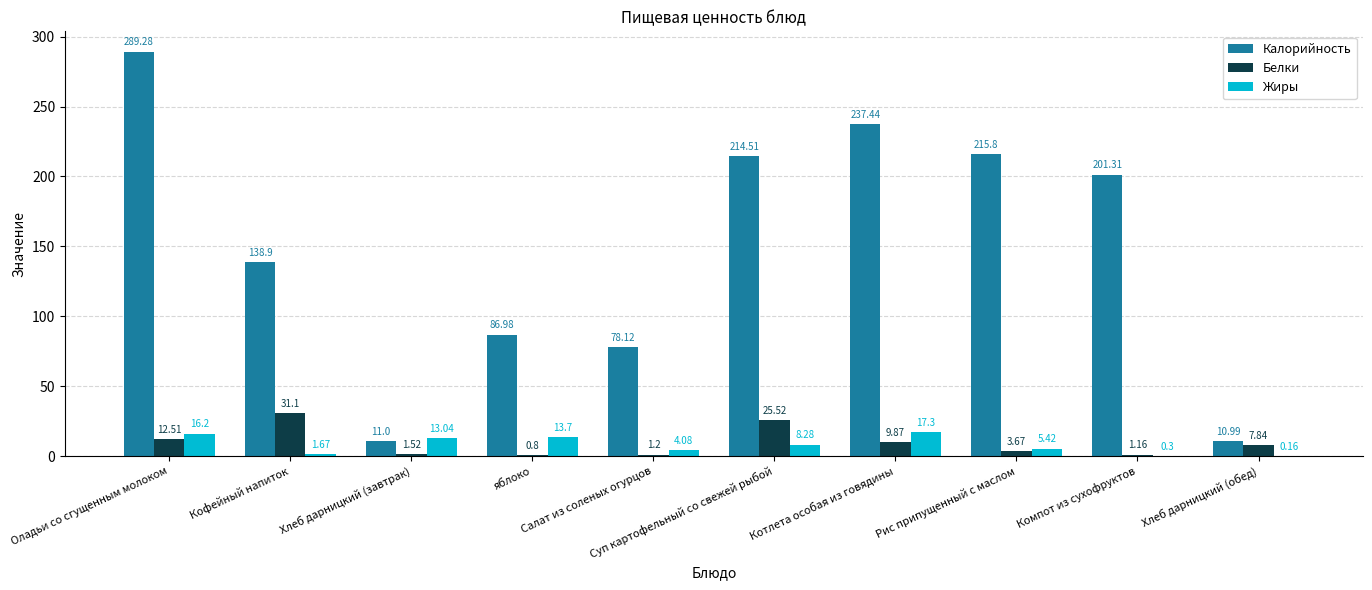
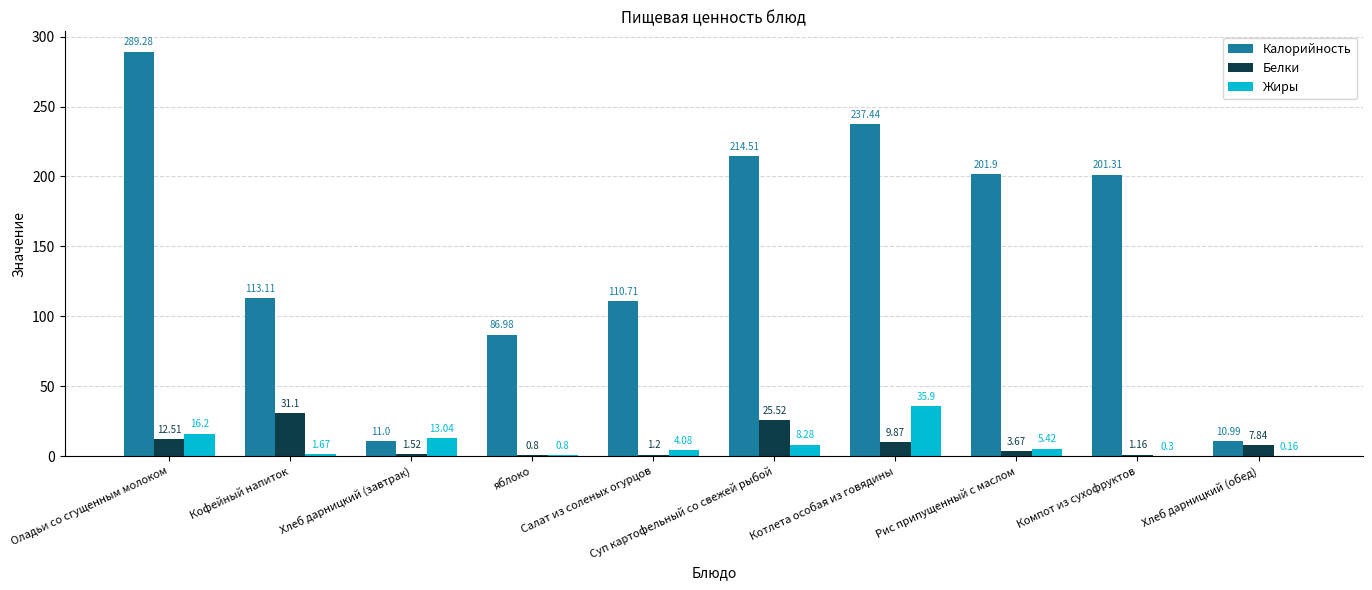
Калорийность, Кофейный напиток: 138.9 -> 113.11
Жиры, яблоко: 13.7 -> 0.8
Калорийность, Салат из соленых огурцов: 78.12 -> 110.71
Жиры, Котлета особая из говядины: 17.3 -> 35.9
Калорийность, Рис припущенный с маслом: 215.8 -> 201.9
